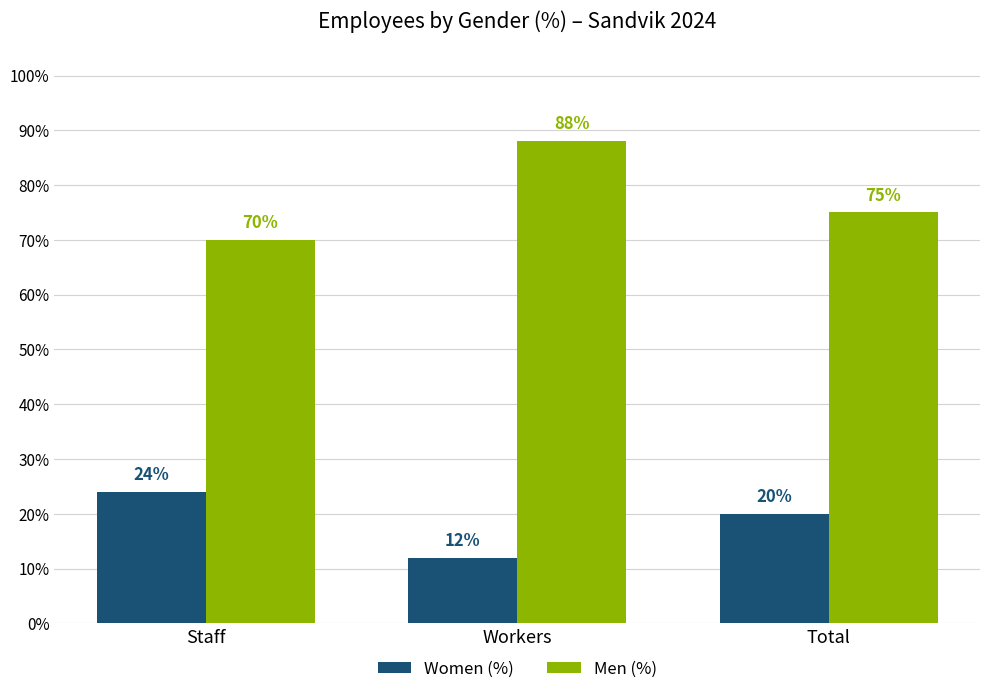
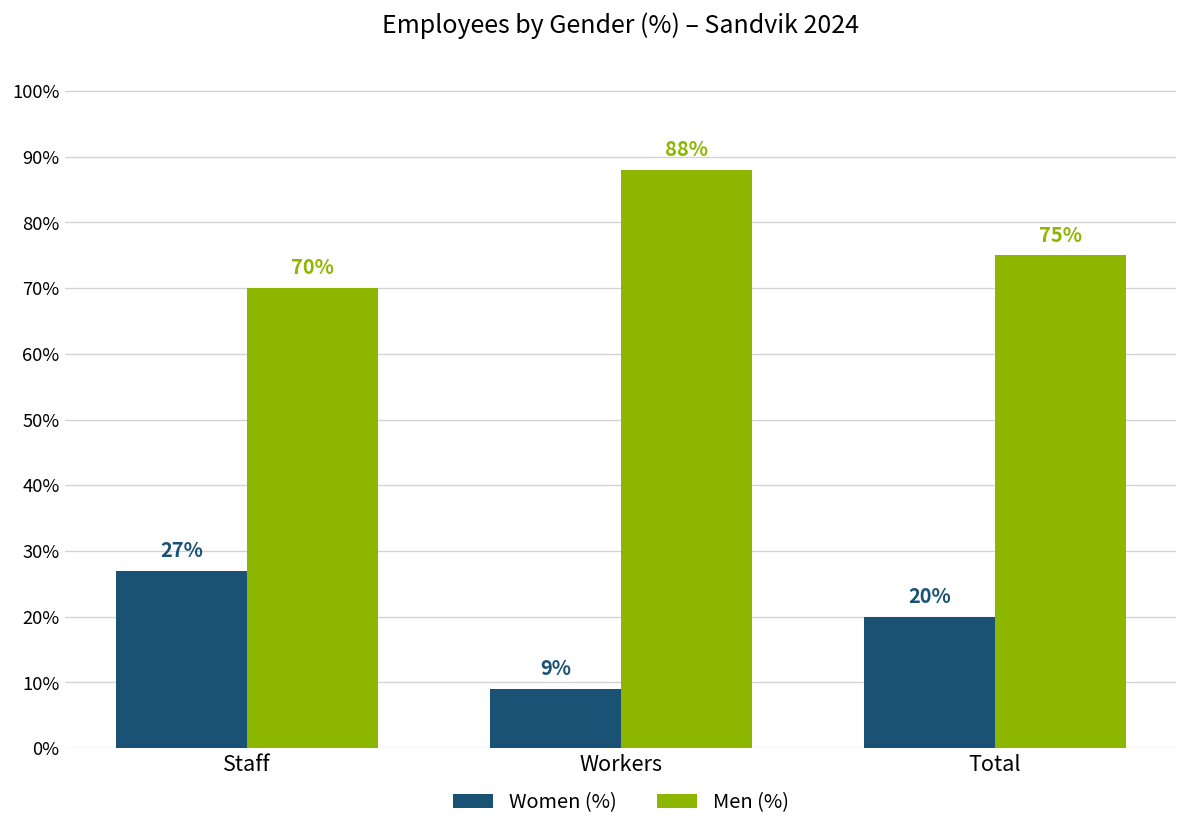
Women (%), Staff: 24% -> 27%
Women (%), Workers: 12% -> 9%
